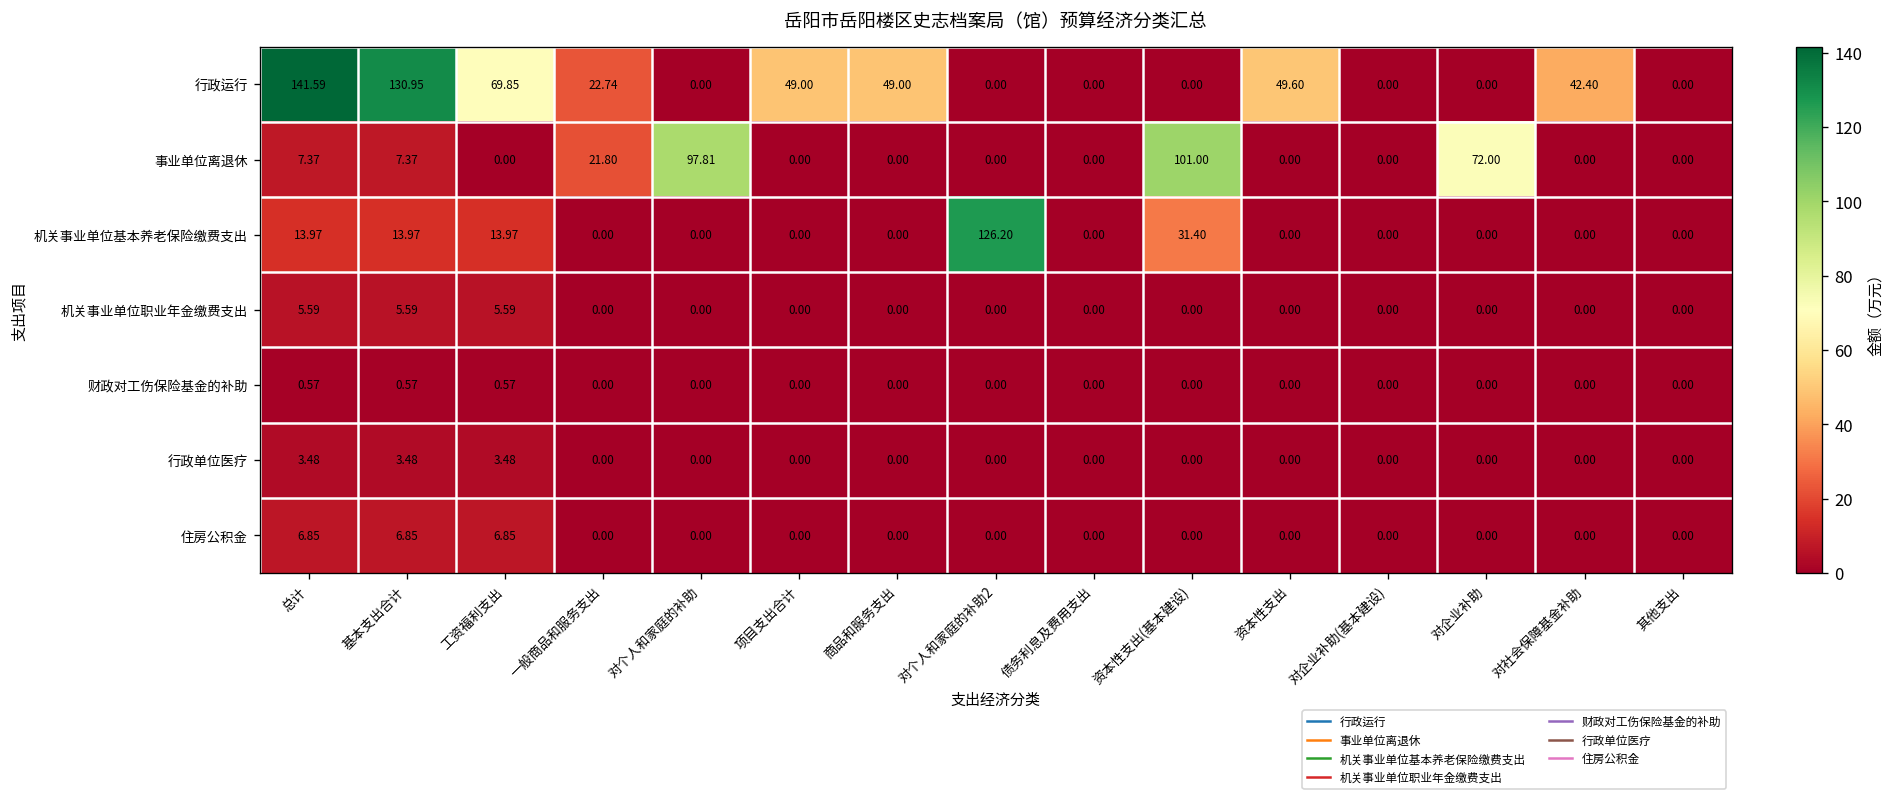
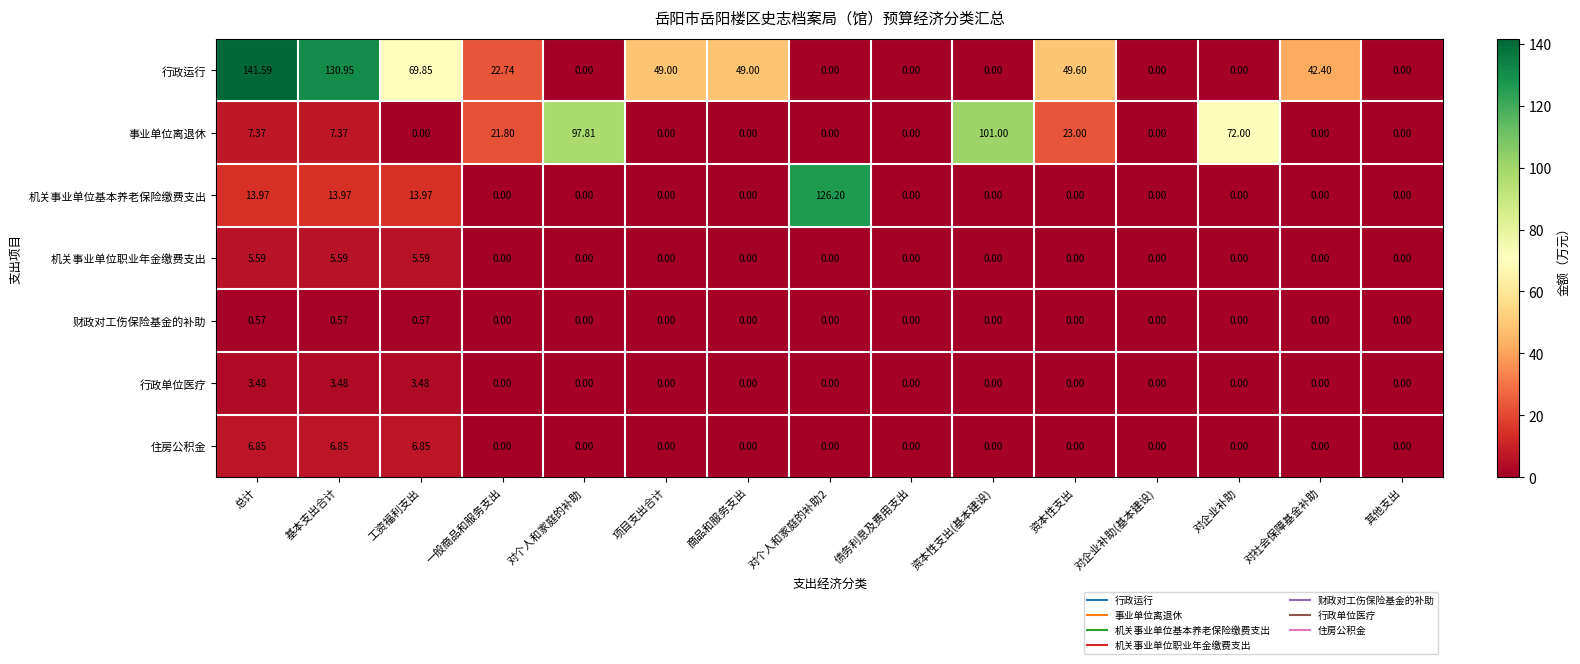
事业单位离退休, 资本性支出: 0.00 -> 23.00
机关事业单位基本养老保险缴费支出, 资本性支出(基本建设): 31.40 -> 0.00
